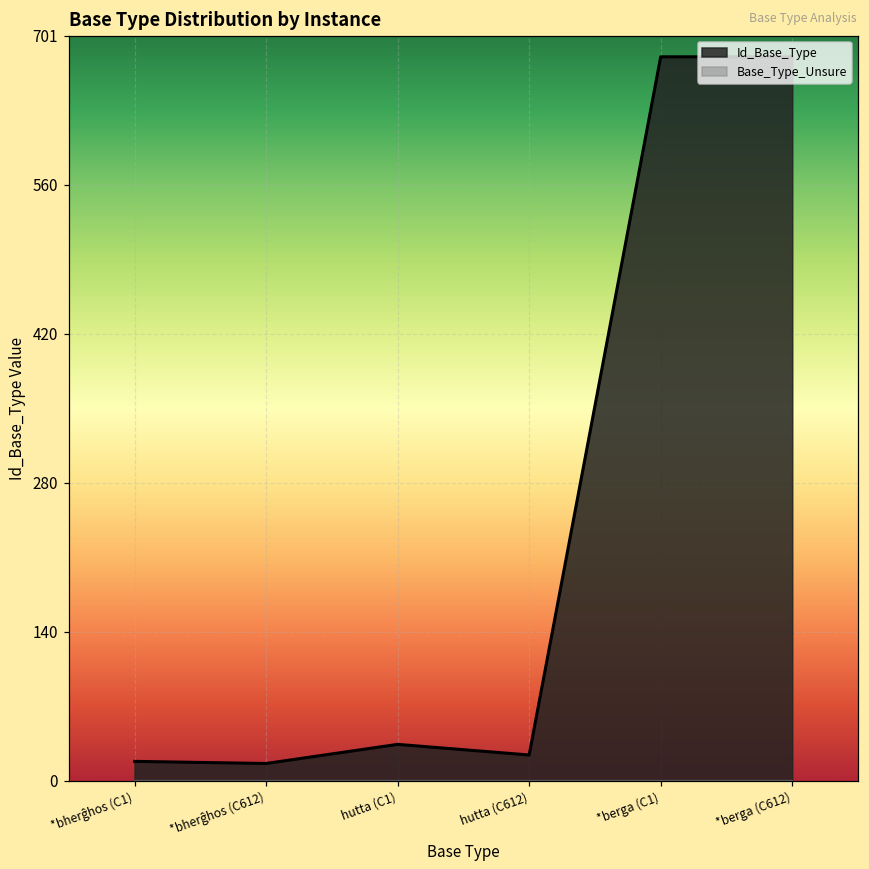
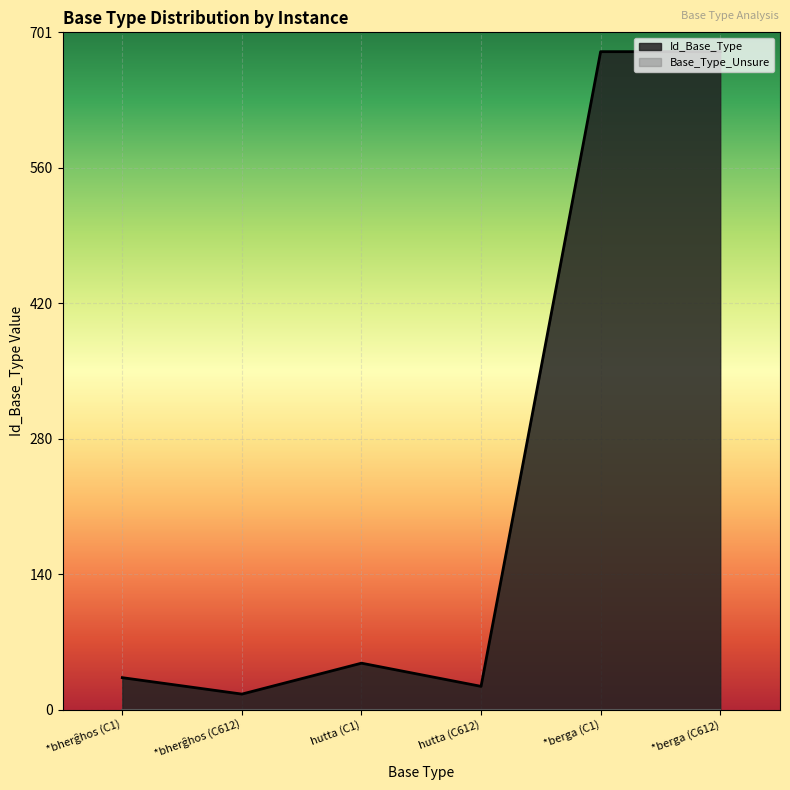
Id_Base_Type, *bherg̑hos (C1): 20 -> 30
Id_Base_Type, hutta (C1): 30 -> 50
